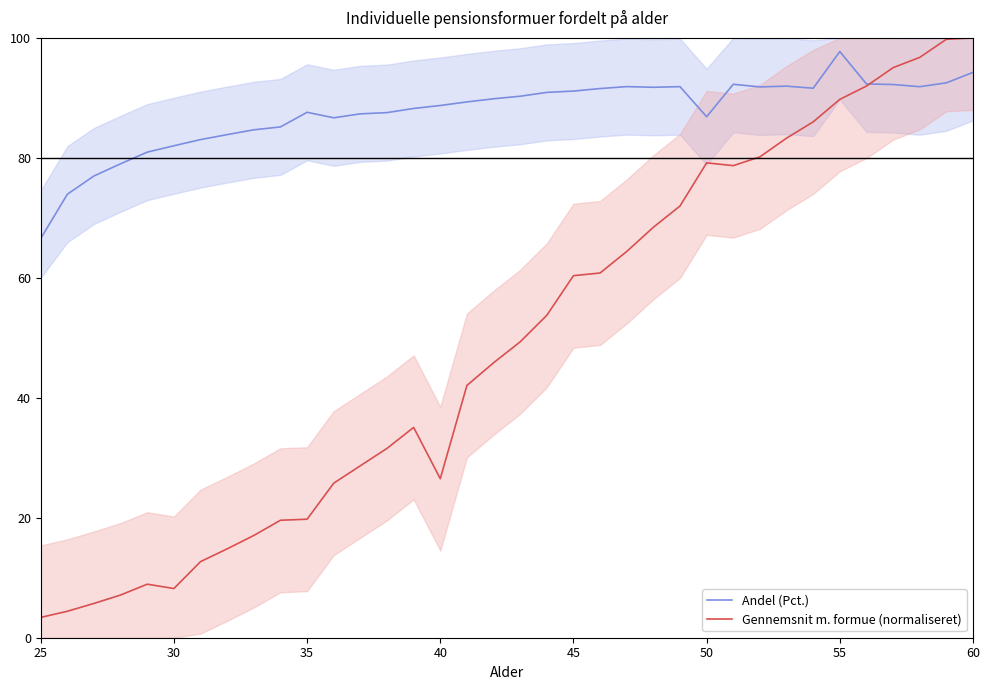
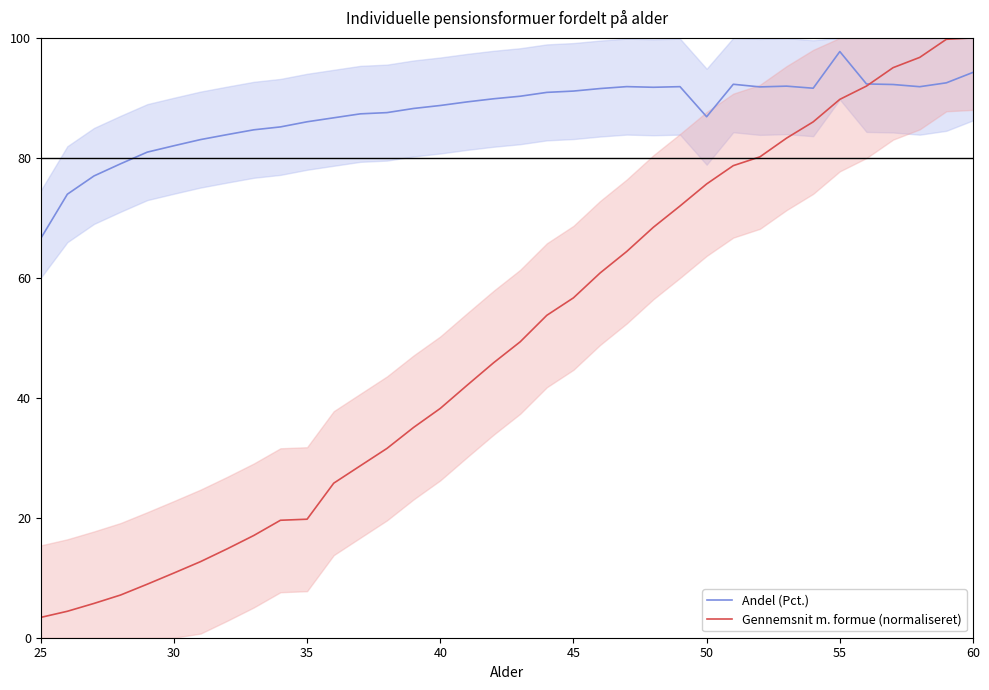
Gennemsnit m. formue (normaliseret), 30: 8 -> 11
Andel (Pct.), 35: 88 -> 86
Gennemsnit m. formue (normaliseret), 40: 27 -> 38
Gennemsnit m. formue (normaliseret), 45: 60 -> 57
Gennemsnit m. formue (normaliseret), 50: 79 -> 76
